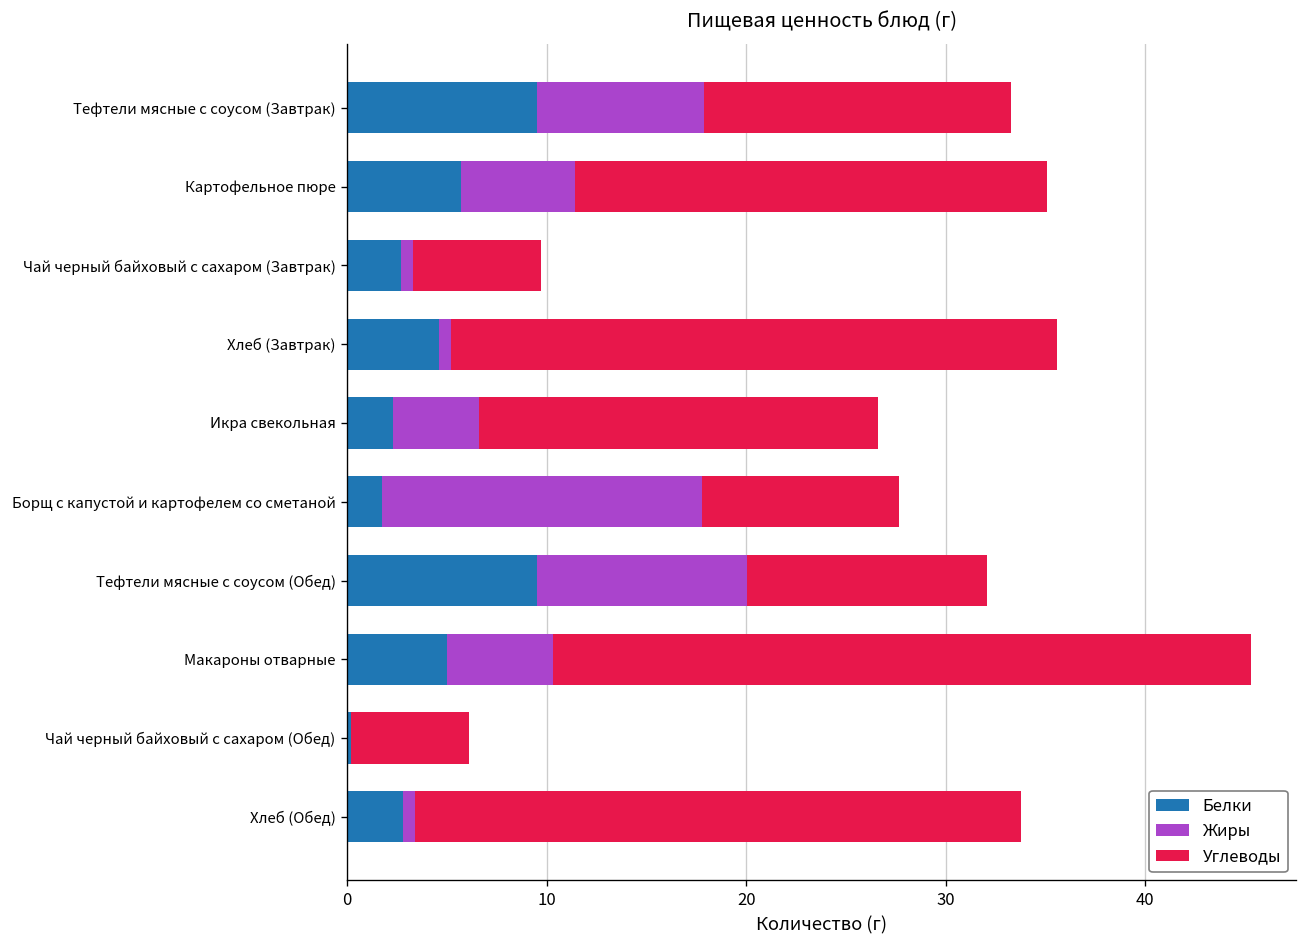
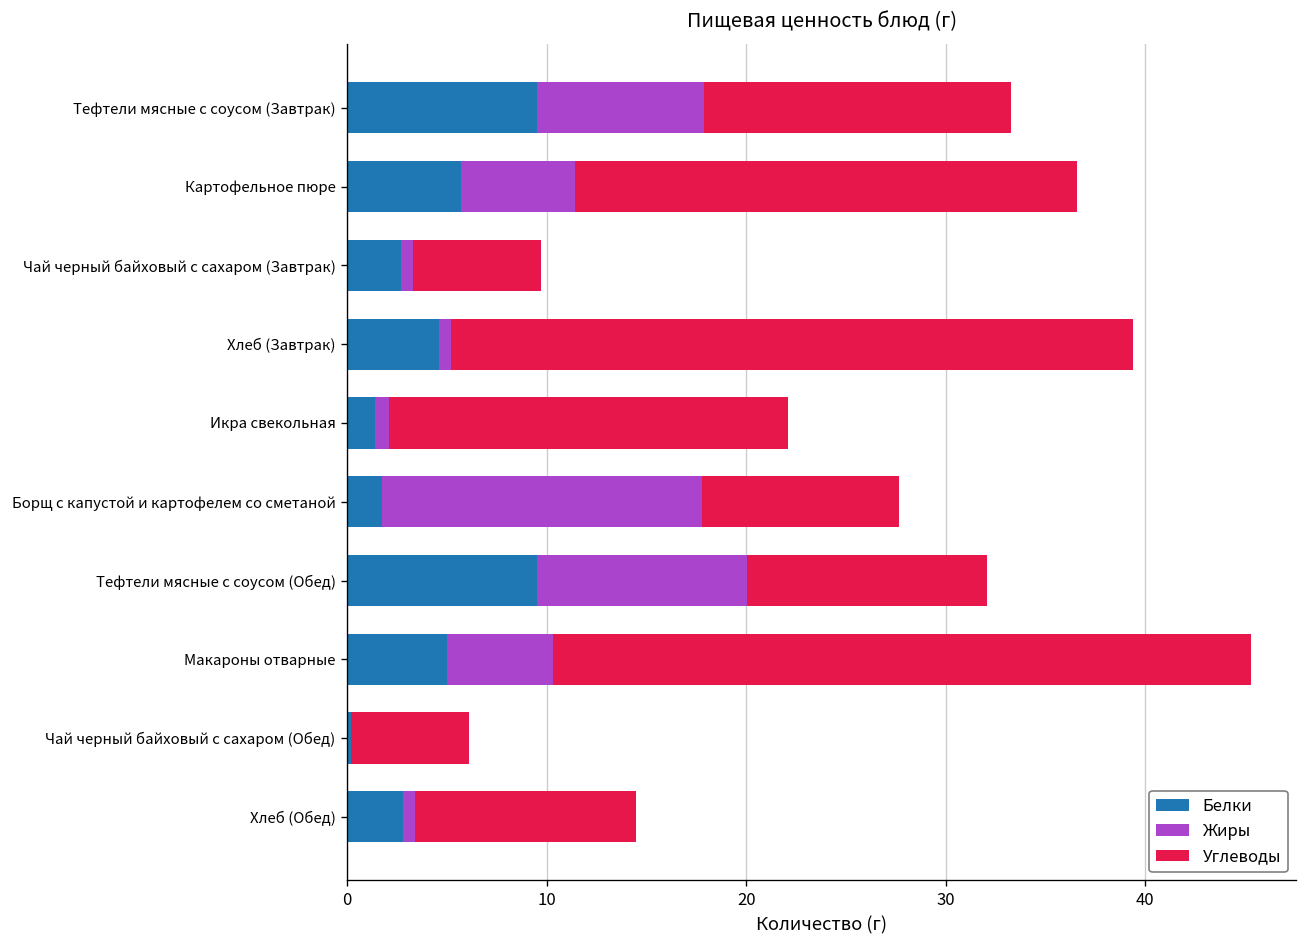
Углеводы, Картофельное пюре: 23.7 -> 25.2
Углеводы, Хлеб (Завтрак): 30.4 -> 34.2
Белки, Икра свекольная: 2.3 -> 1.4
Жиры, Икра свекольная: 4.3 -> 0.7
Углеводы, Хлеб (Обед): 30.4 -> 11.1
